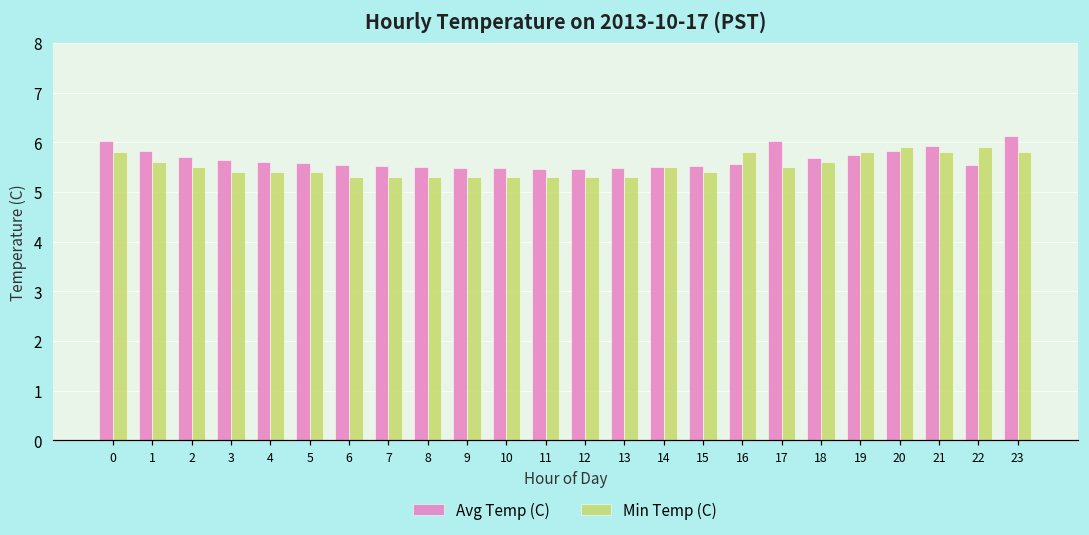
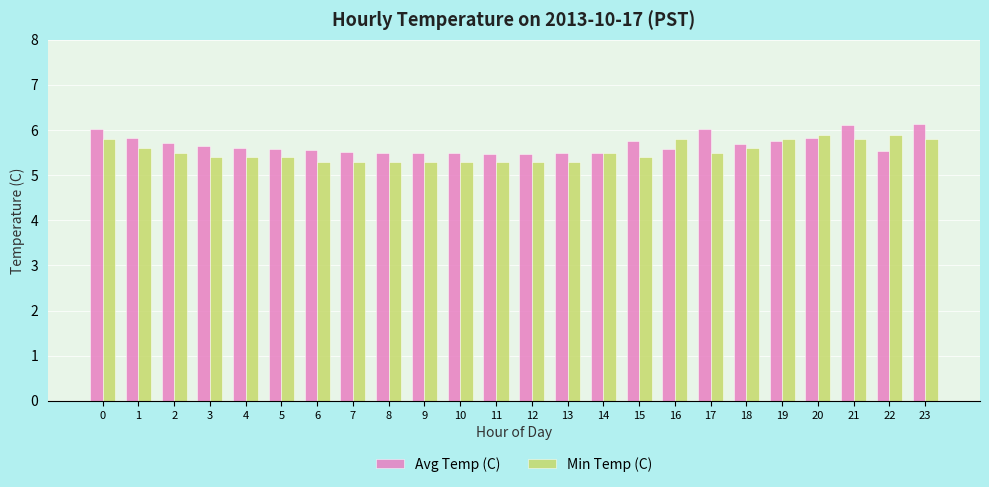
Avg Temp (C), 15: 5.5 -> 5.8
Avg Temp (C), 21: 5.9 -> 6.1
